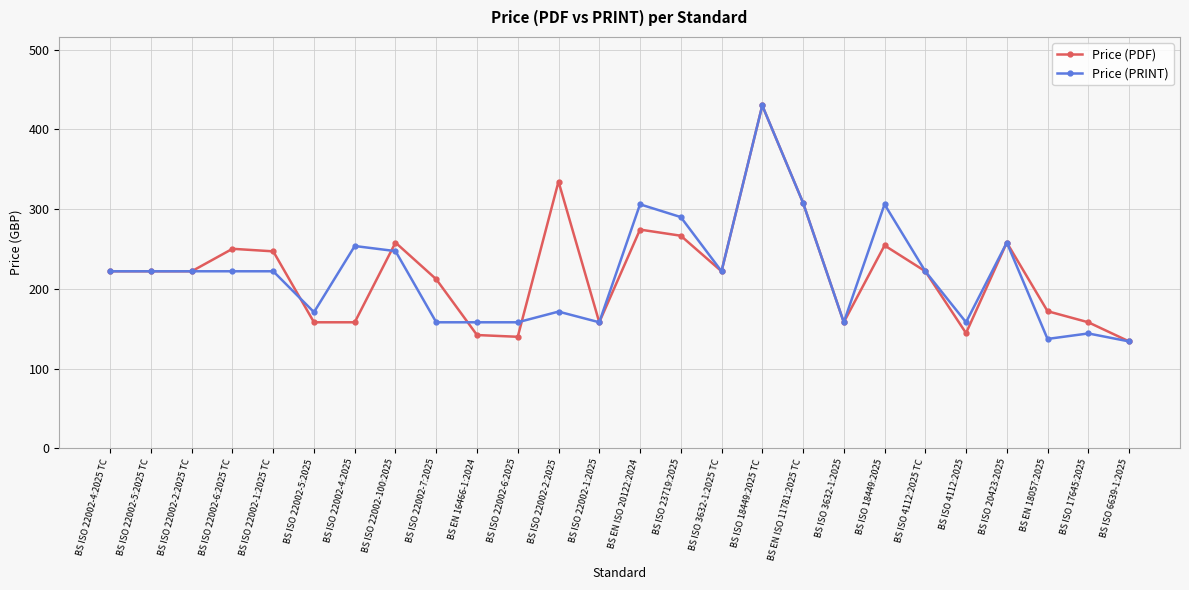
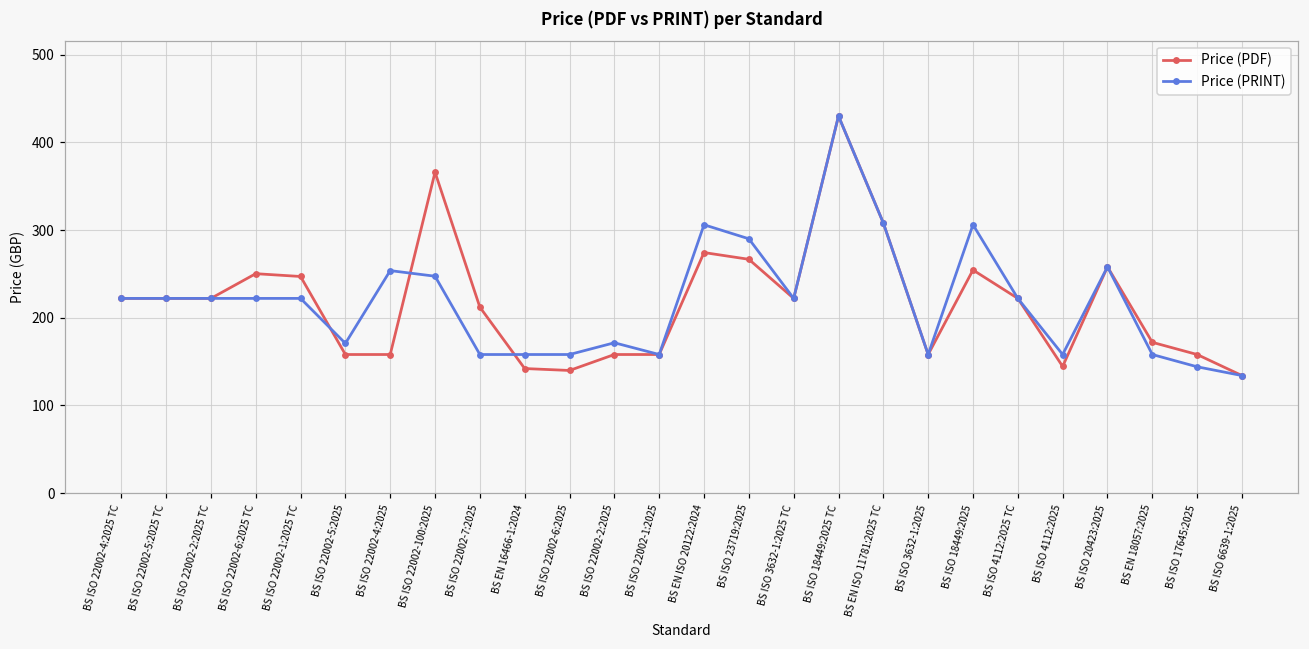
Price (PDF), BS ISO 22002-100:2025: 260 -> 370
Price (PDF), BS ISO 22002-2:2025: 330 -> 160
Price (PRINT), BS EN 18057:2025: 140 -> 160
